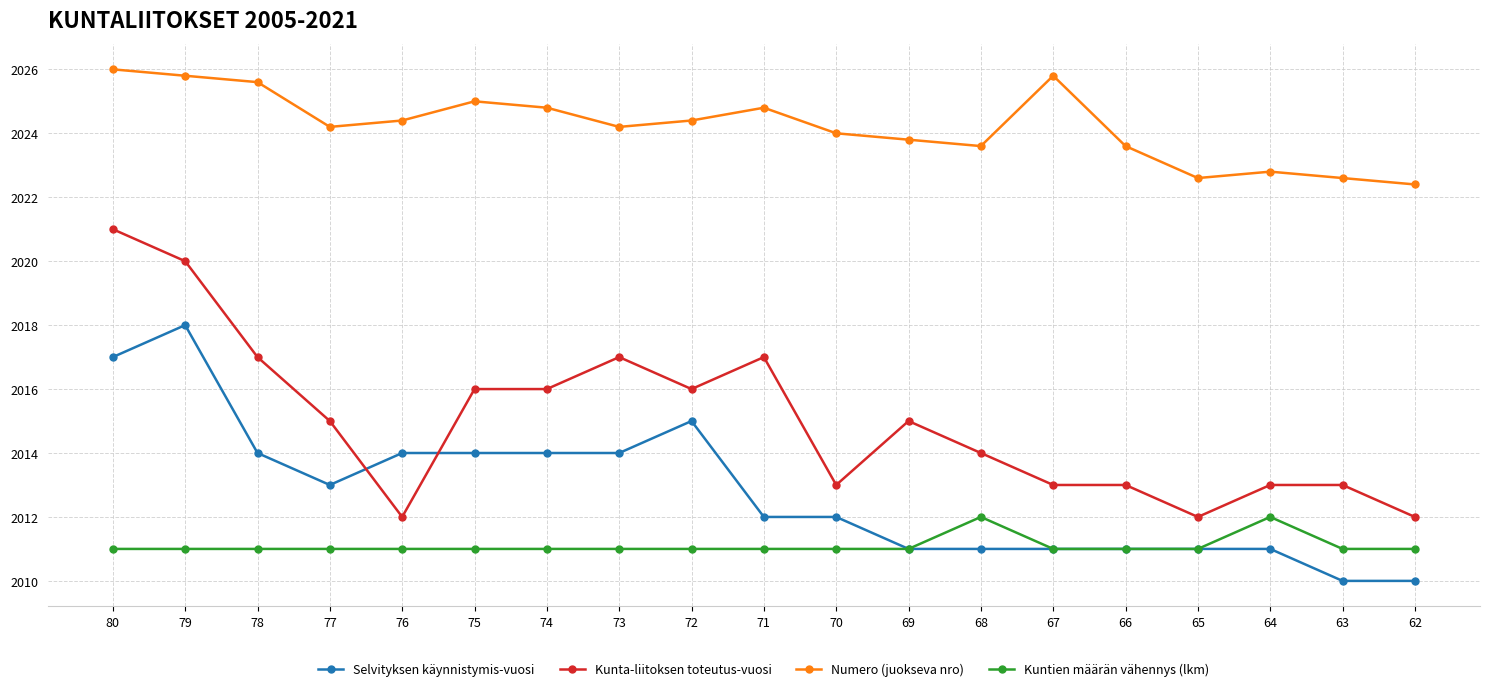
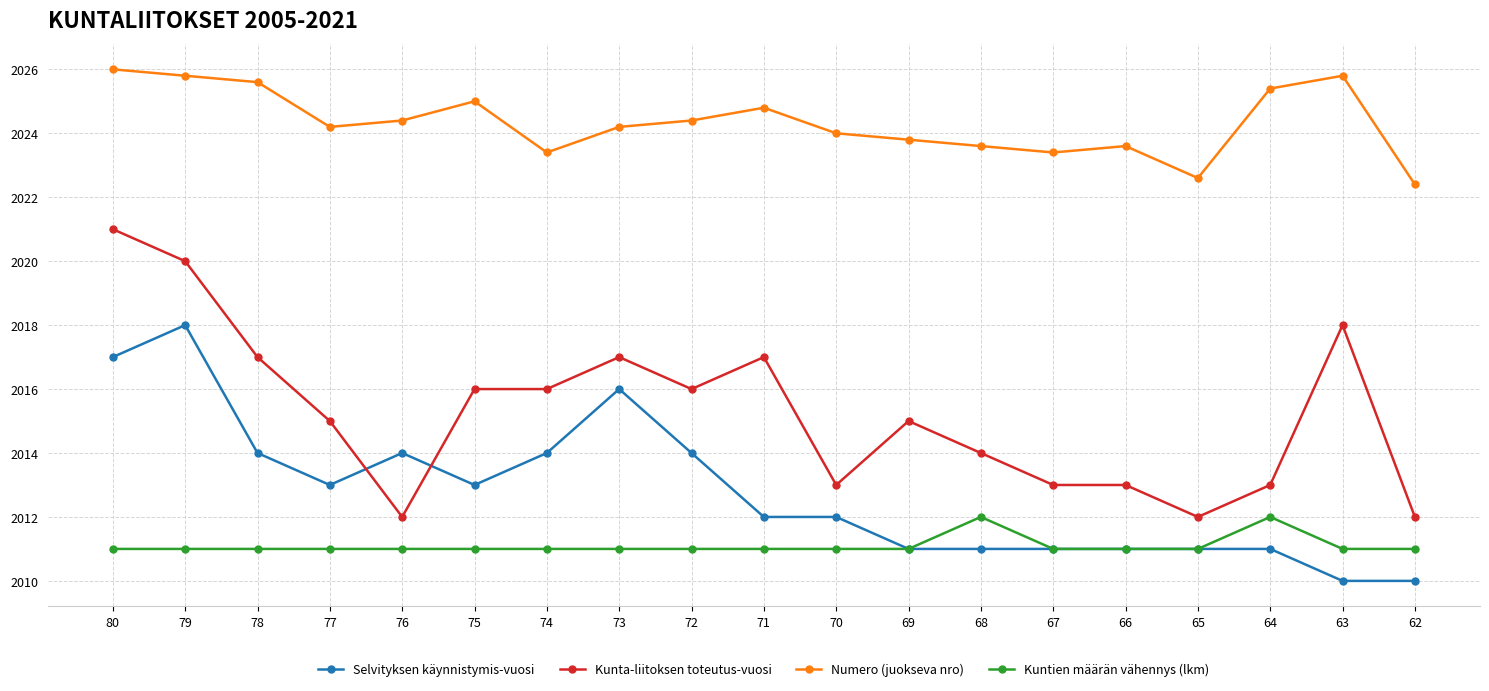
Selvityksen käynnistymis-vuosi, 75: 2014 -> 2013
Numero (juokseva nro), 74: 2024.8 -> 2023.4
Selvityksen käynnistymis-vuosi, 73: 2014 -> 2016
Selvityksen käynnistymis-vuosi, 72: 2015 -> 2014
Numero (juokseva nro), 67: 2025.8 -> 2023.4
Numero (juokseva nro), 64: 2022.8 -> 2025.4
Kunta-liitoksen toteutus-vuosi, 63: 2013 -> 2018
Numero (juokseva nro), 63: 2022.6 -> 2025.8
